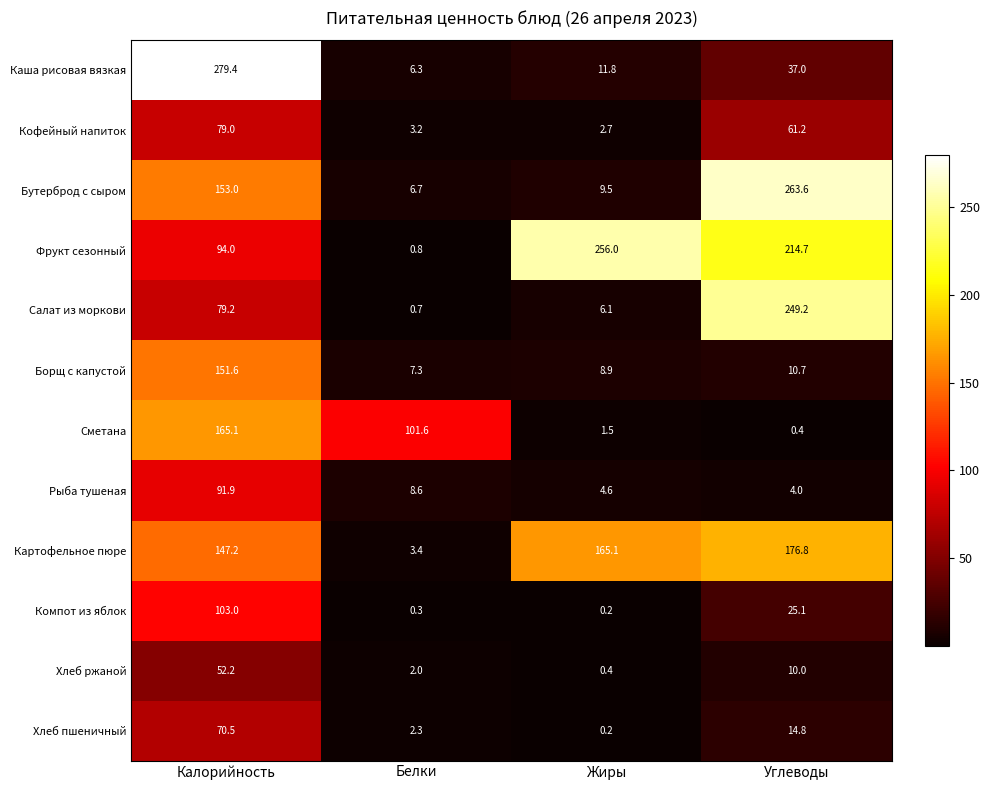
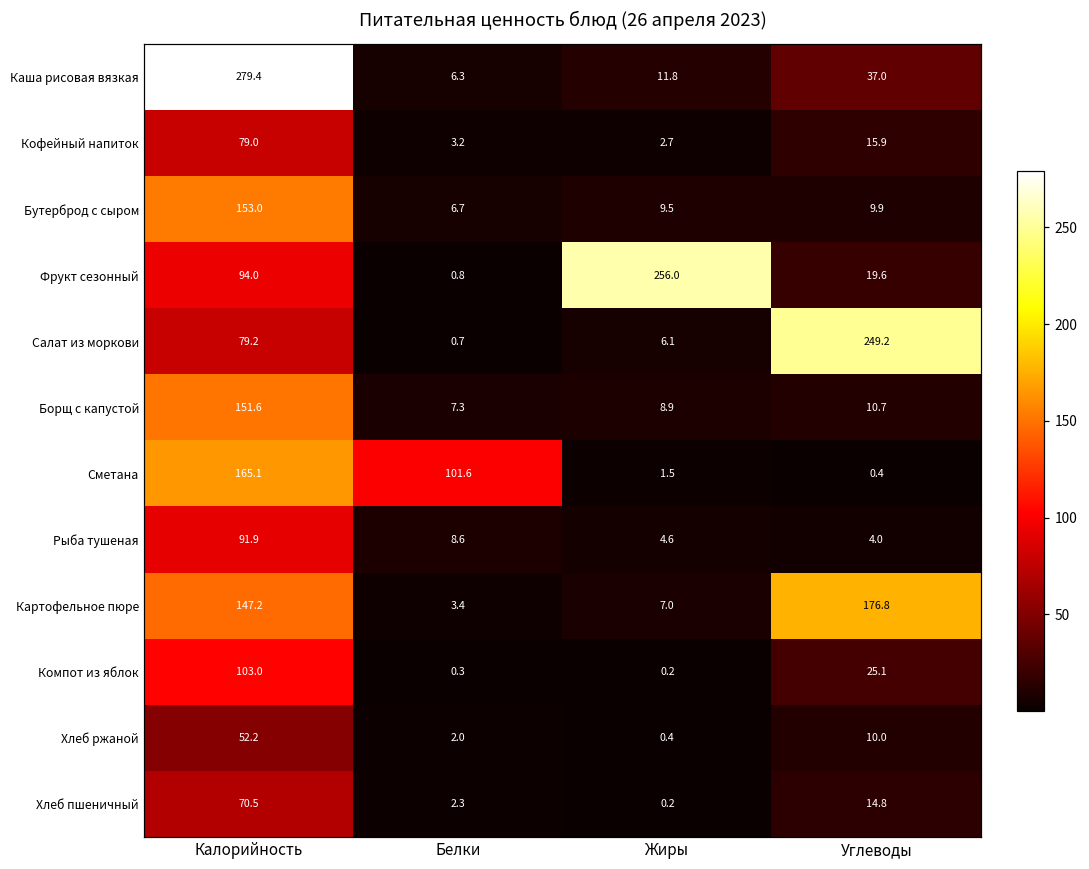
Кофейный напиток, Углеводы: 61.2 -> 15.9
Бутерброд с сыром, Углеводы: 263.6 -> 9.9
Фрукт сезонный, Углеводы: 214.7 -> 19.6
Картофельное пюре, Жиры: 165.1 -> 7.0
